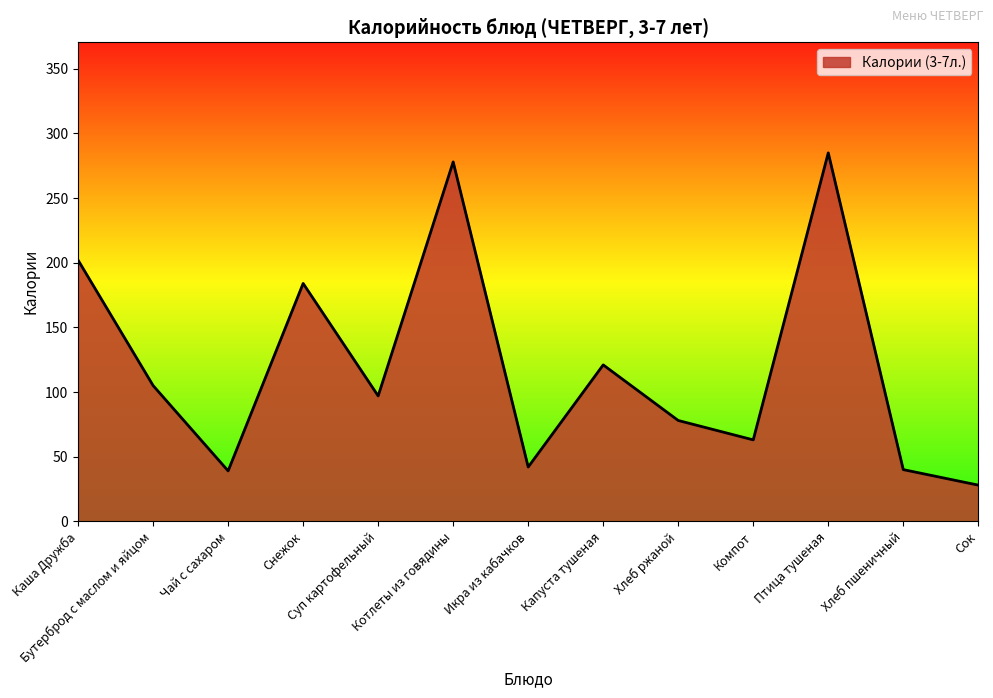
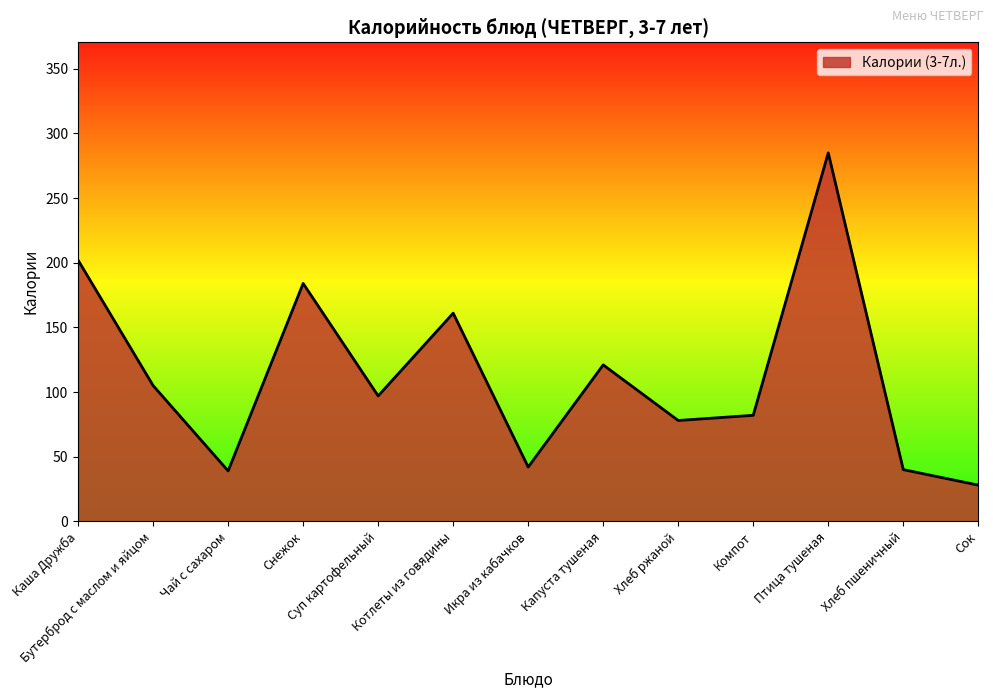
Котлеты из говядины: 278 -> 161
Компот: 63 -> 82
